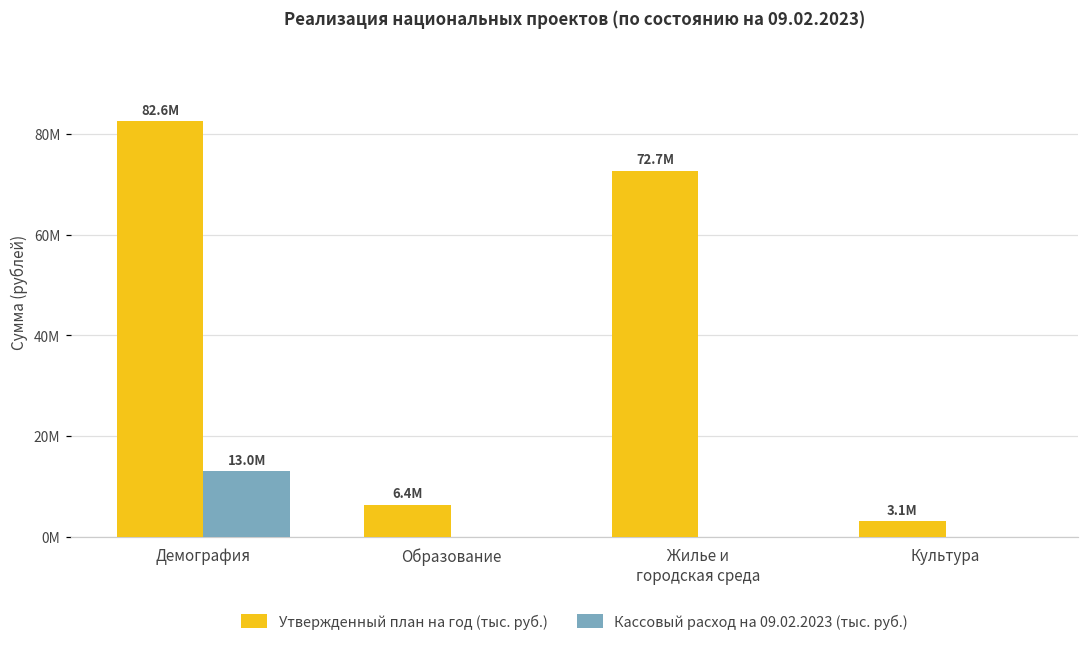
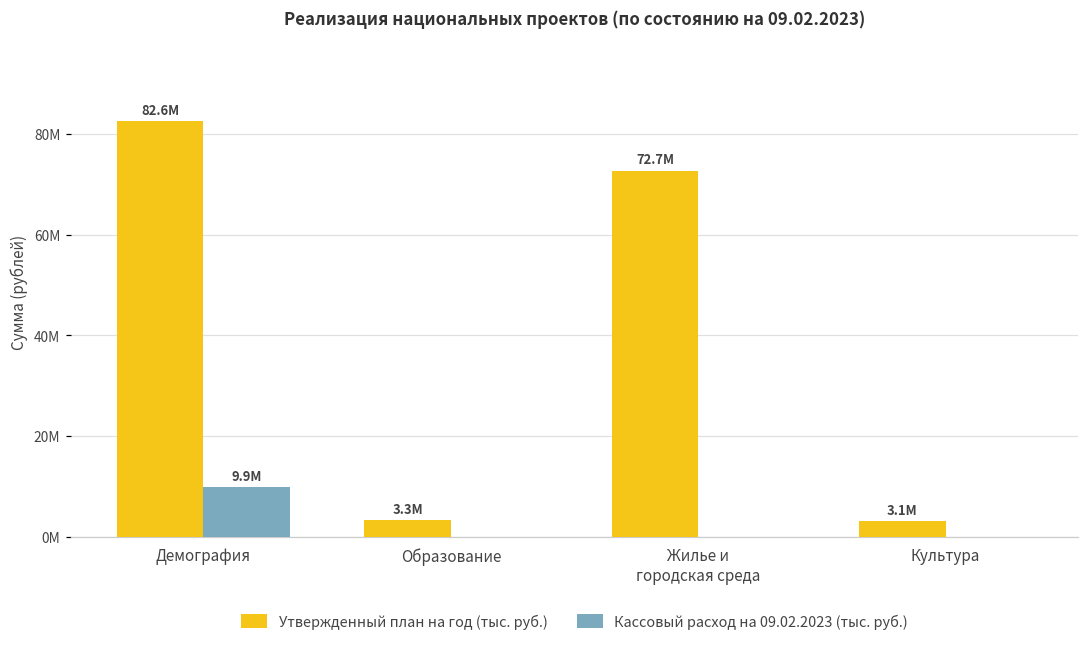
Кассовый расход на 09.02.2023 (тыс. руб.), Демография: 13.0M -> 9.9M
Утвержденный план на год (тыс. руб.), Образование: 6.4M -> 3.3M
